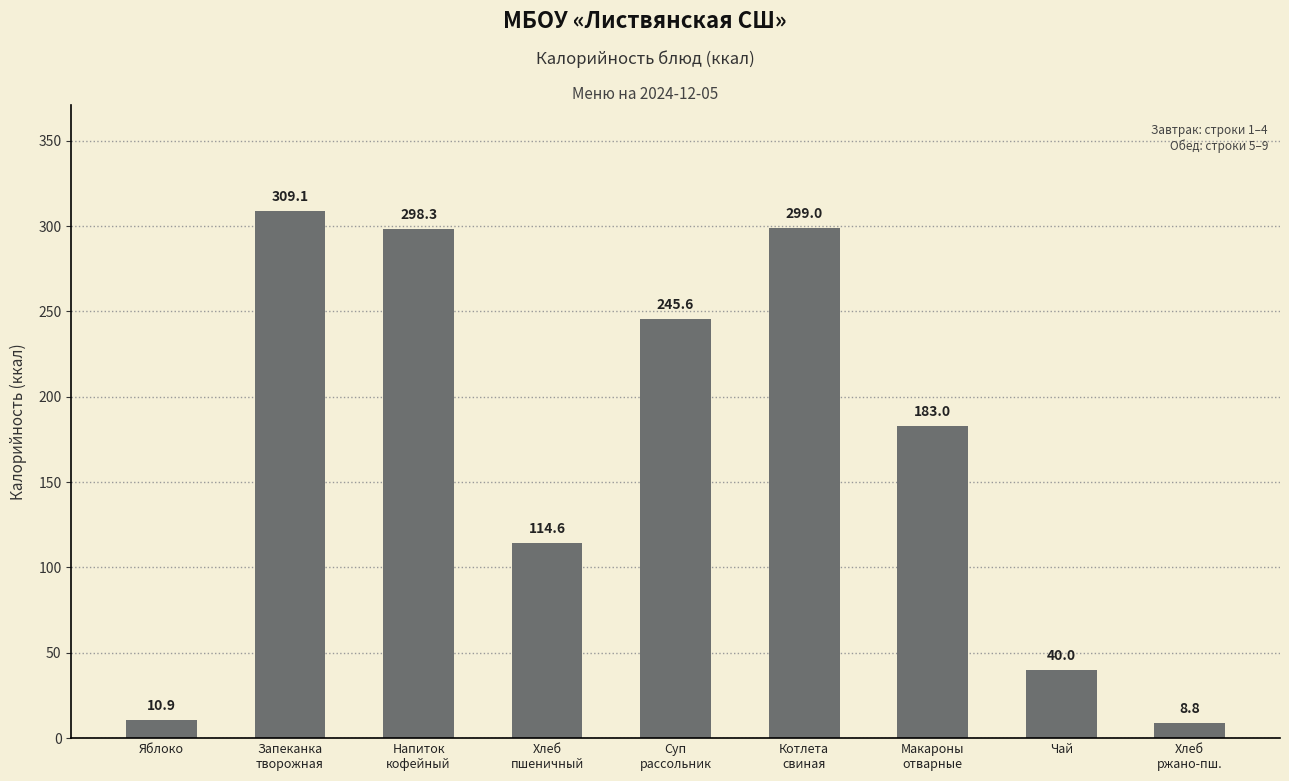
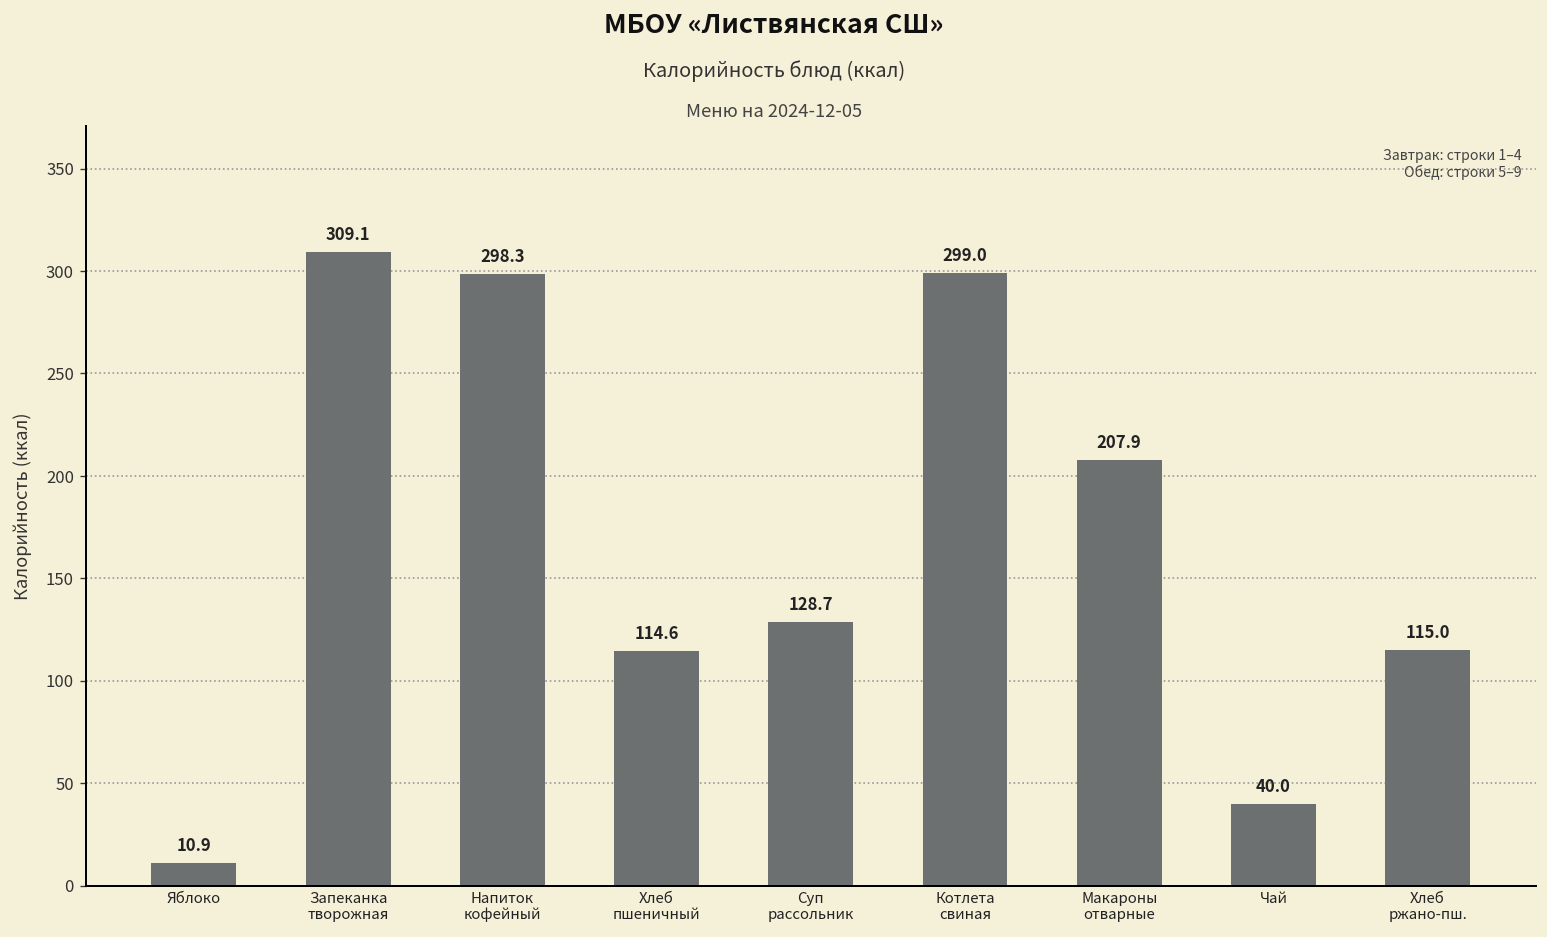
Суп рассольник: 245.6 -> 128.7
Макароны отварные: 183.0 -> 207.9
Хлеб ржано-пш.: 8.8 -> 115.0
